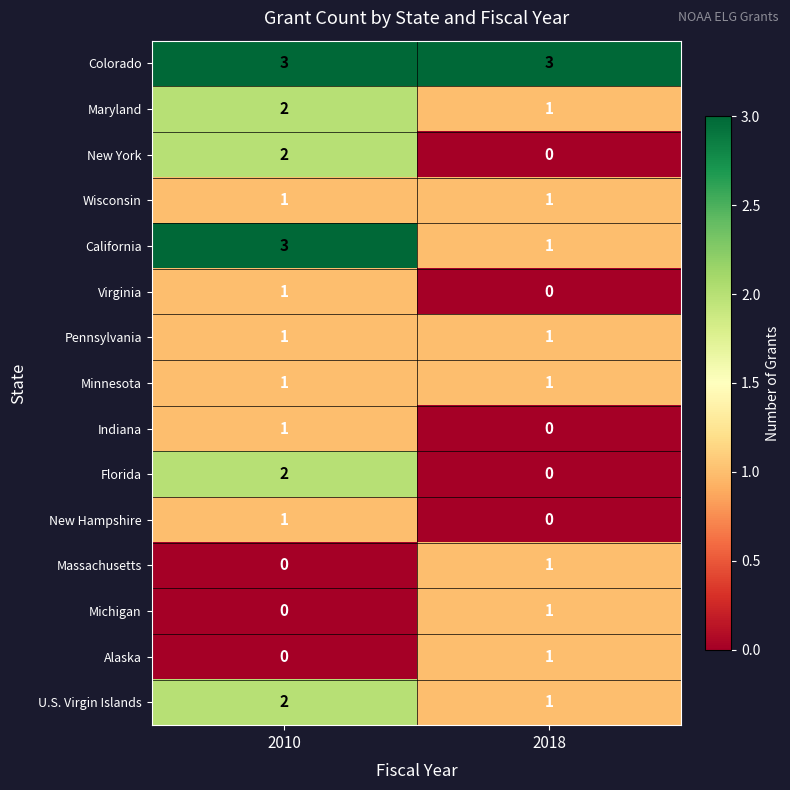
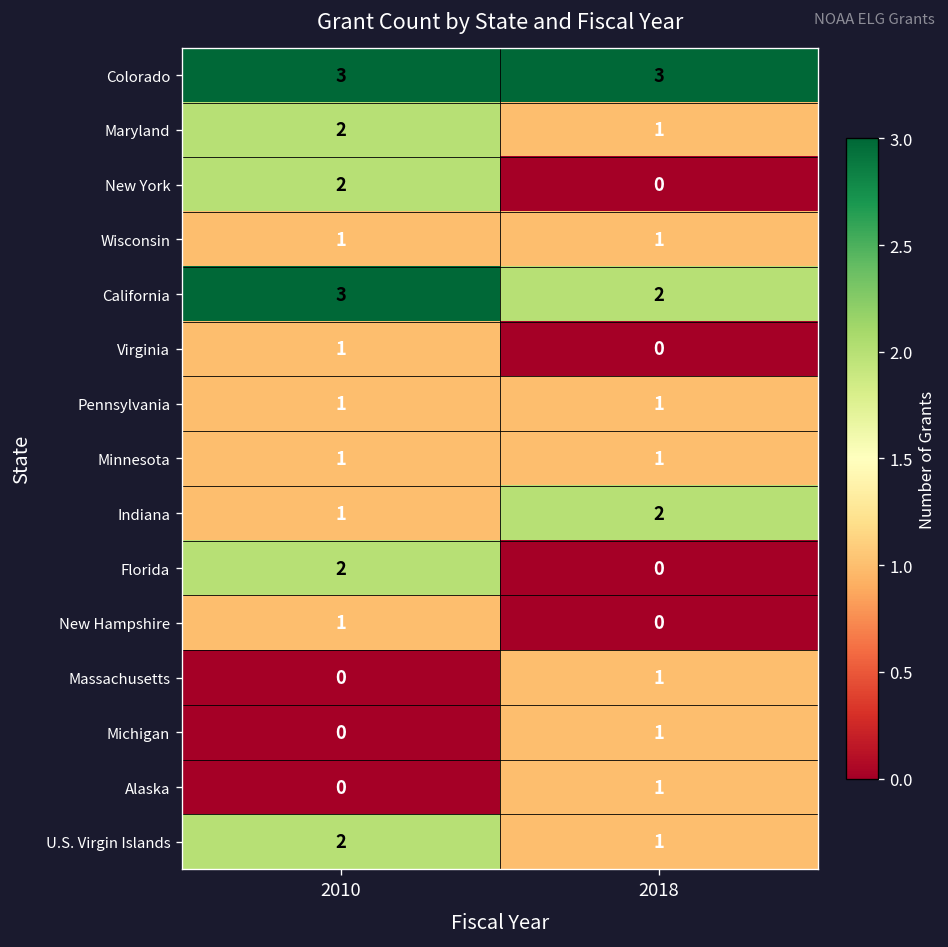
California, 2018: 1 -> 2
Indiana, 2018: 0 -> 2
